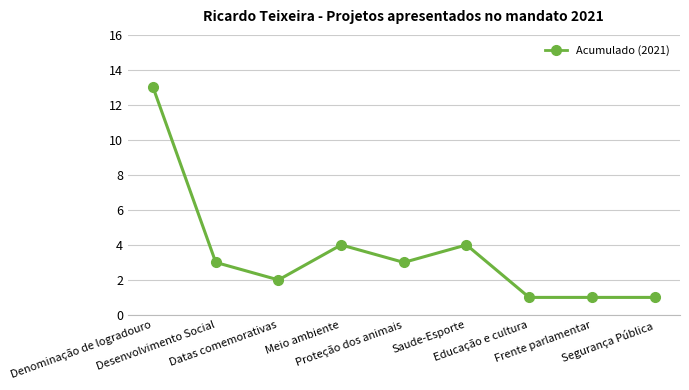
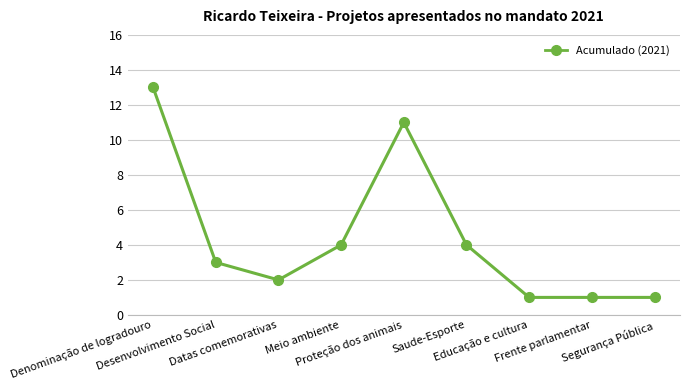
Proteção dos animais: 3 -> 11
